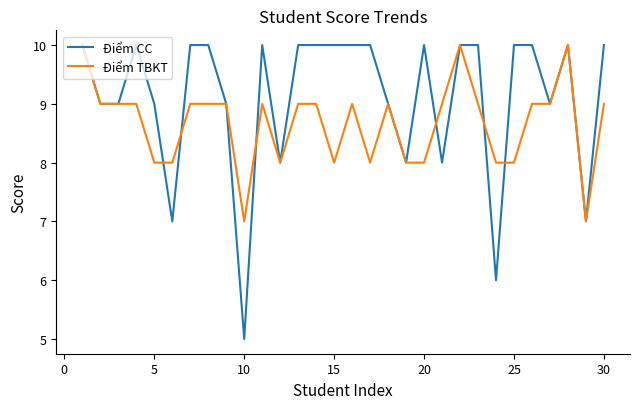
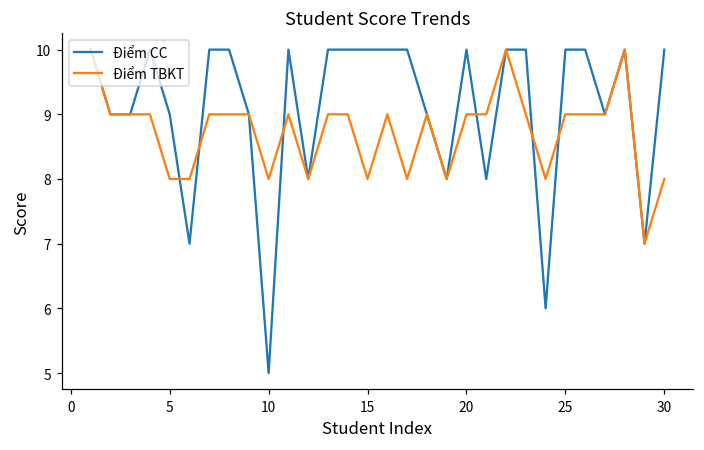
Điểm TBKT, 10: 7 -> 8
Điểm TBKT, 20: 8 -> 9
Điểm TBKT, 25: 8 -> 9
Điểm TBKT, 30: 9 -> 8
